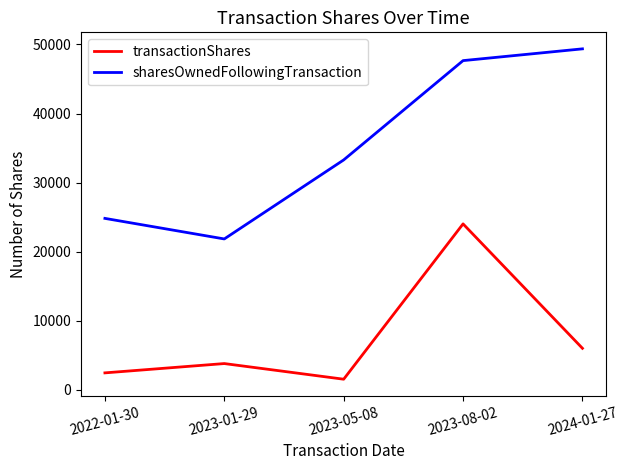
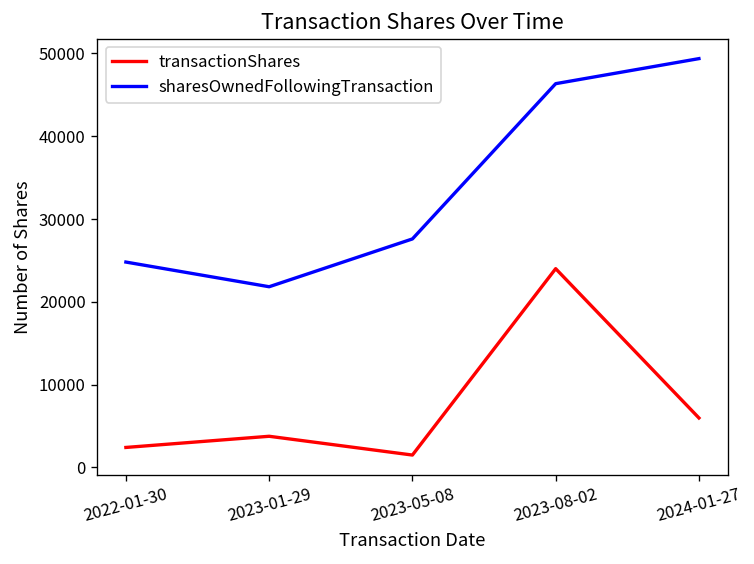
sharesOwnedFollowingTransaction, 2023-05-08: 33000 -> 28000
sharesOwnedFollowingTransaction, 2023-08-02: 48000 -> 46000
